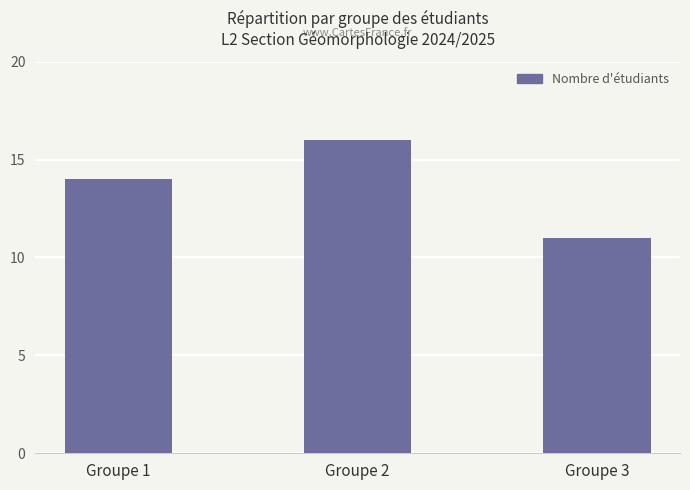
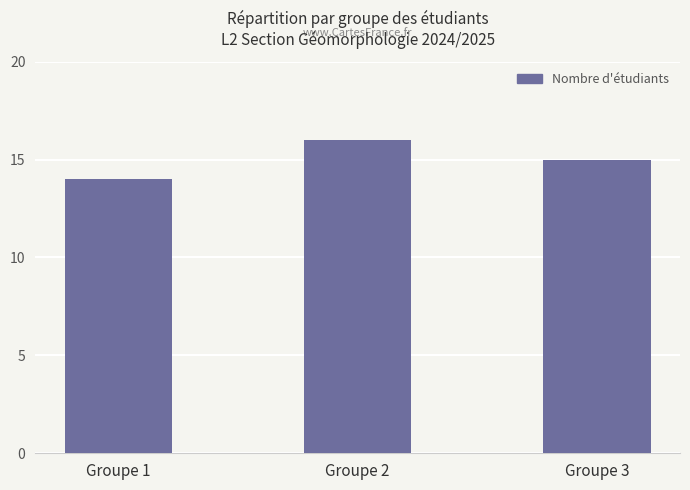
Groupe 3: 11 -> 15
